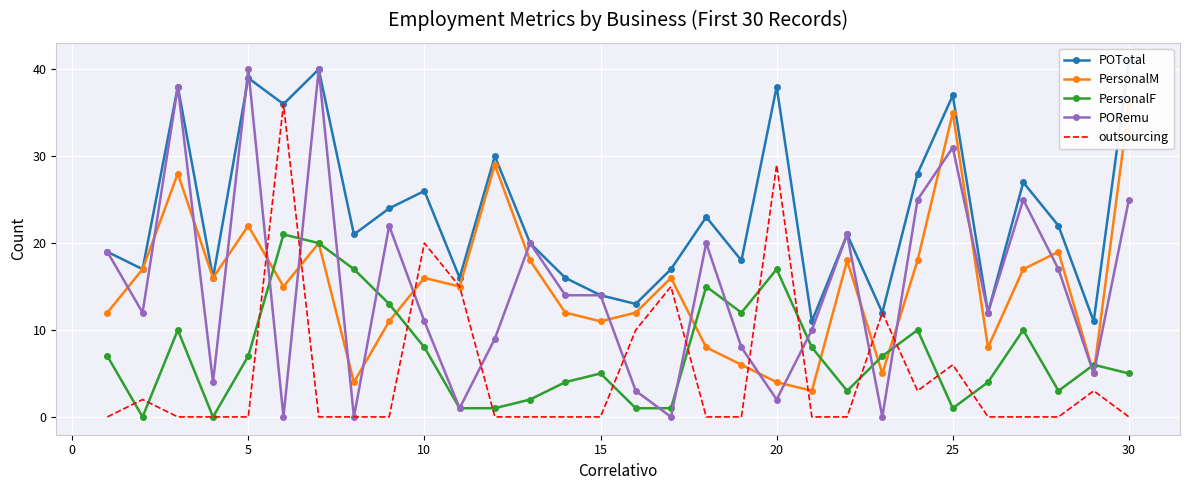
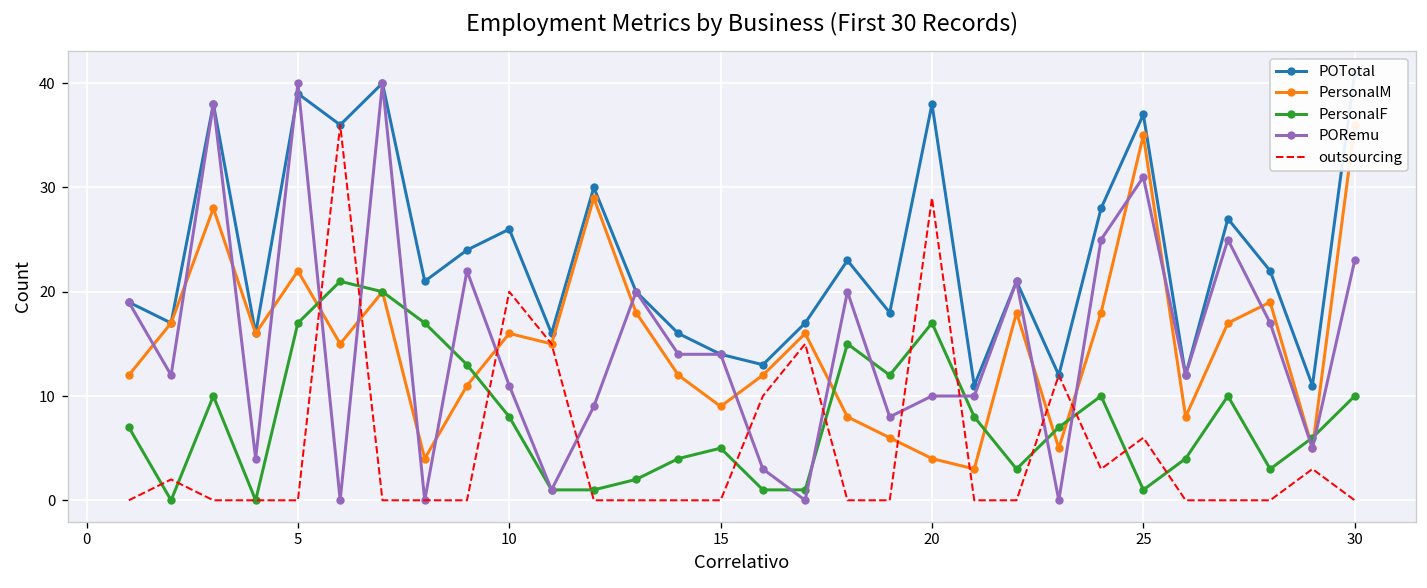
PersonalF, 5: 7 -> 17
PersonalM, 15: 11 -> 9
PORemu, 20: 2 -> 10
PersonalF, 30: 5 -> 10
PORemu, 30: 25 -> 23
